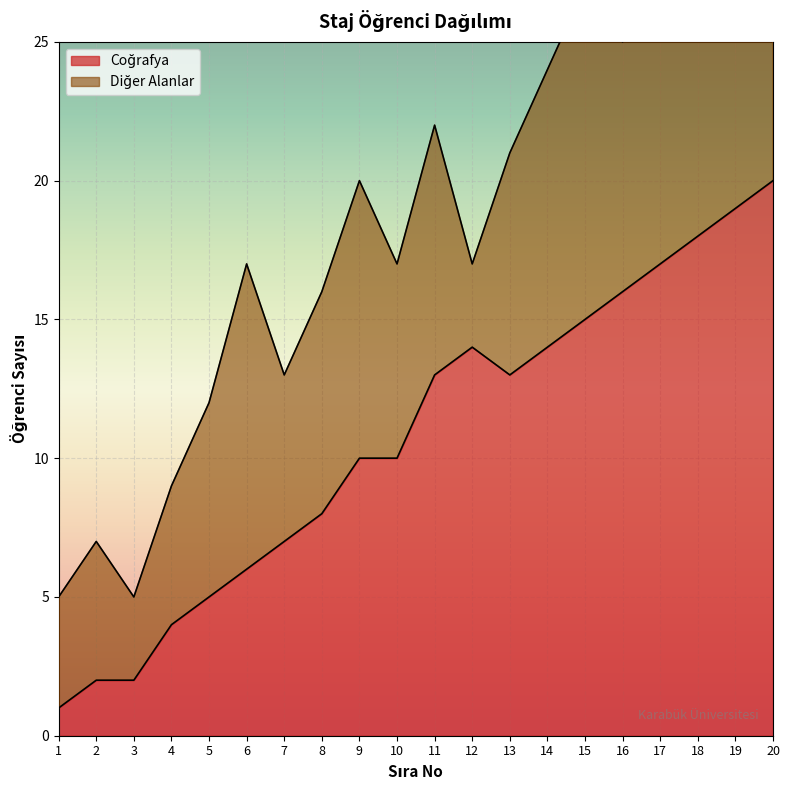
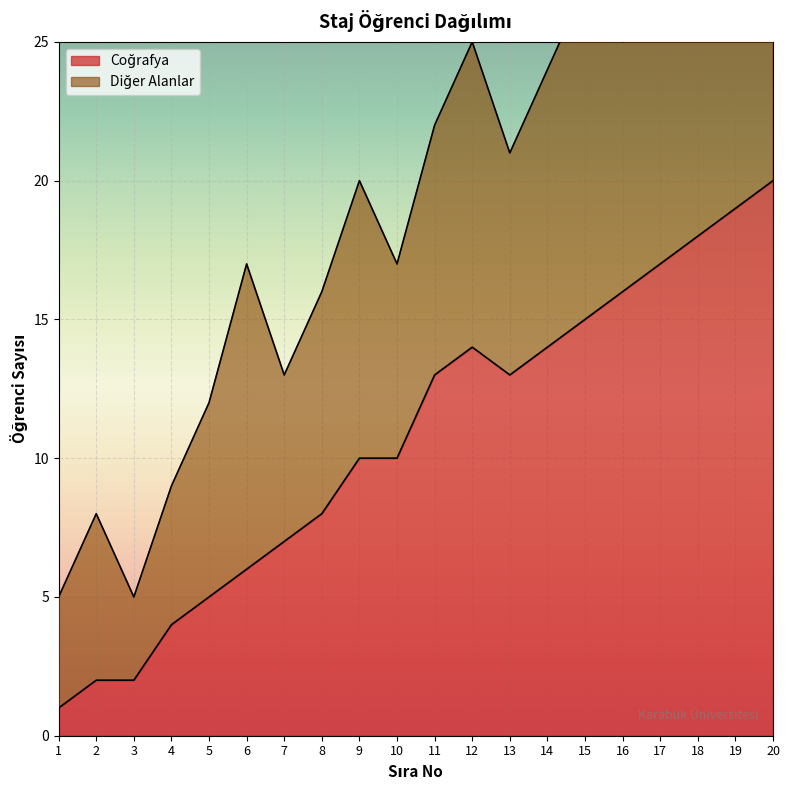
Diğer Alanlar, 2: 5 -> 6
Diğer Alanlar, 12: 3 -> 11
